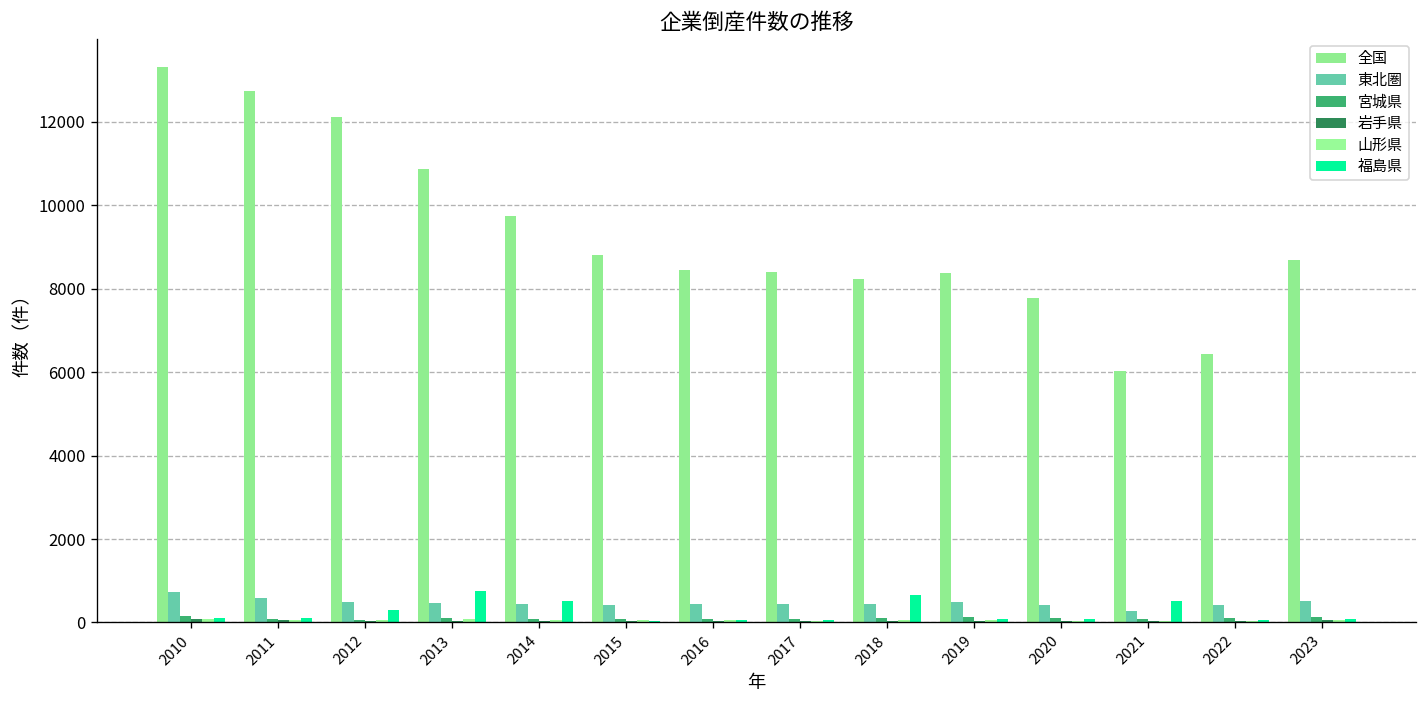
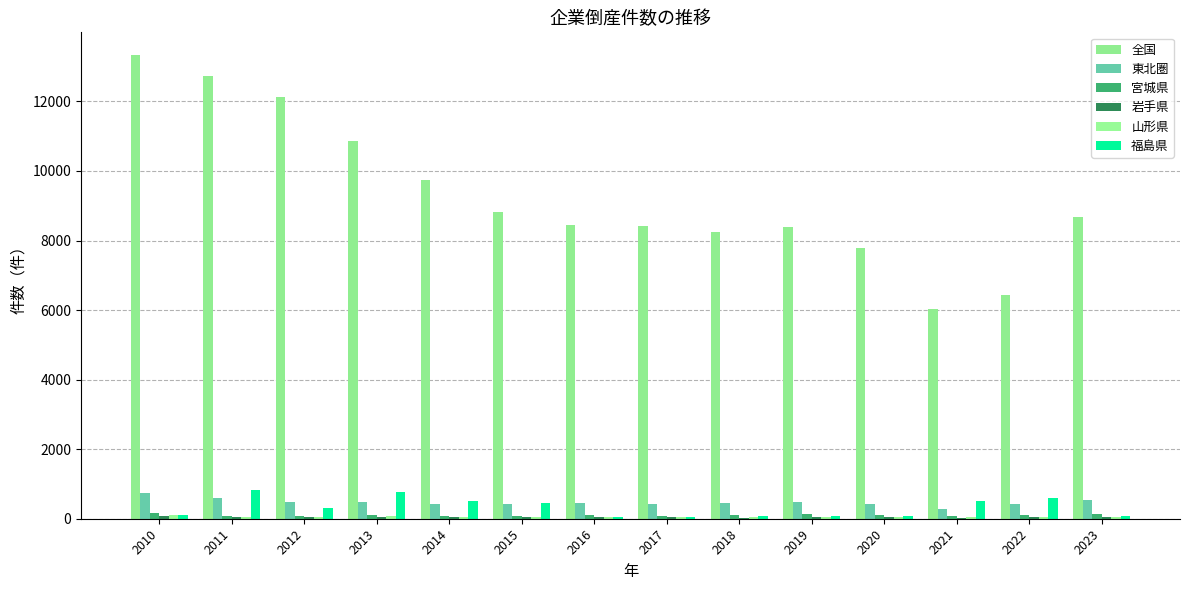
福島県, 2011: 100 -> 800
福島県, 2015: 0 -> 500
福島県, 2018: 700 -> 100
福島県, 2022: 100 -> 600
